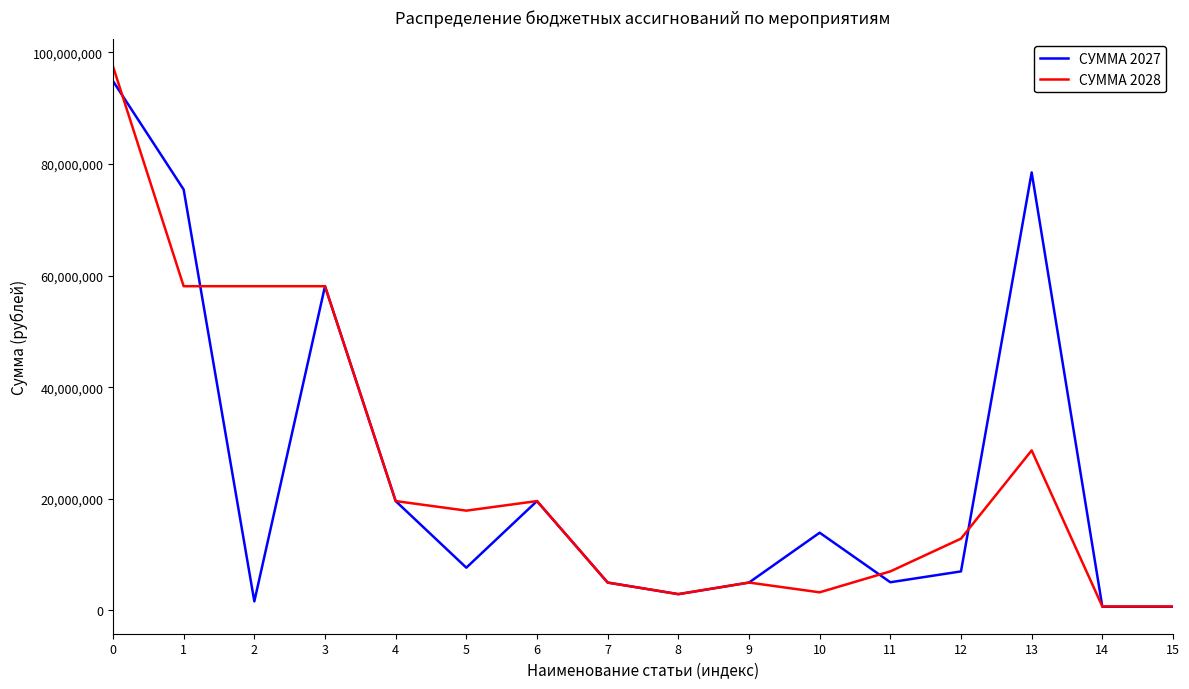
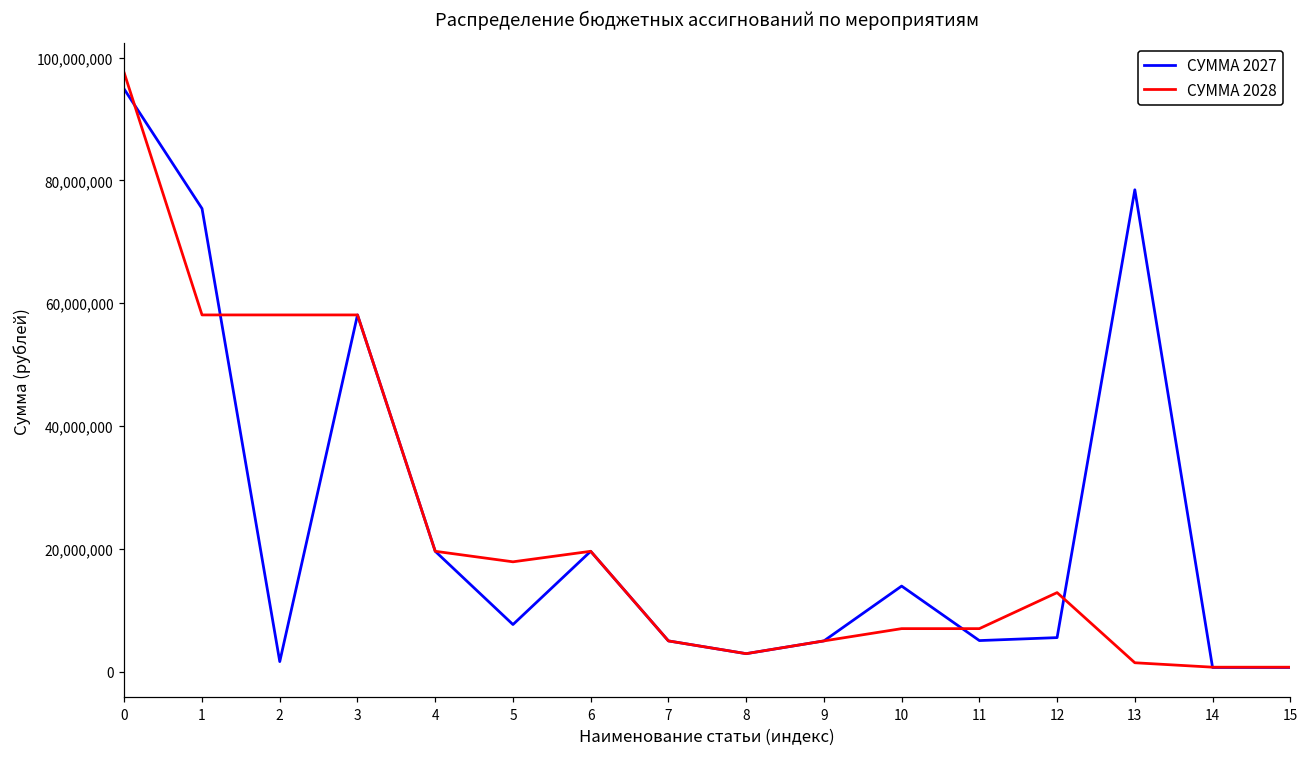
СУММА 2028, 10: 3,000,000 -> 7,000,000
СУММА 2027, 12: 7,000,000 -> 6,000,000
СУММА 2028, 13: 29,000,000 -> 1,000,000
